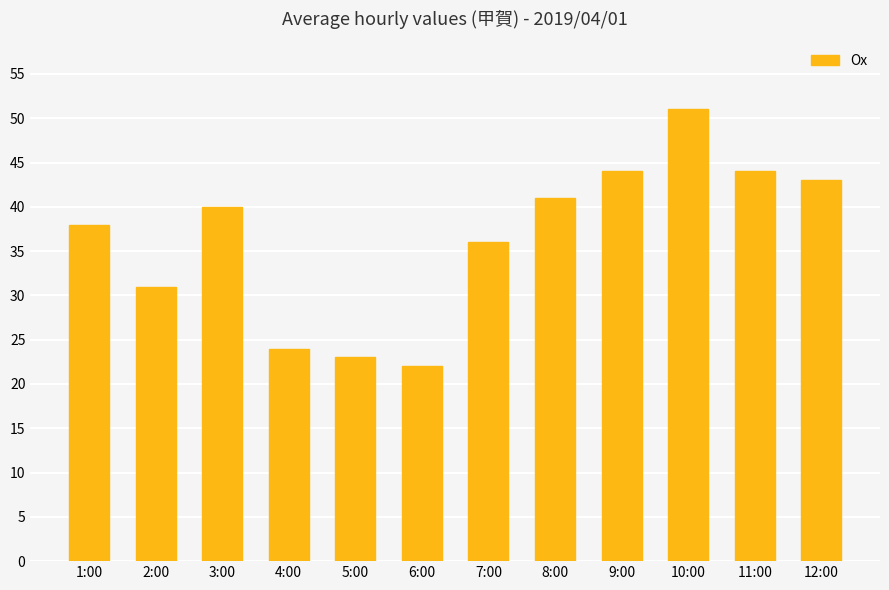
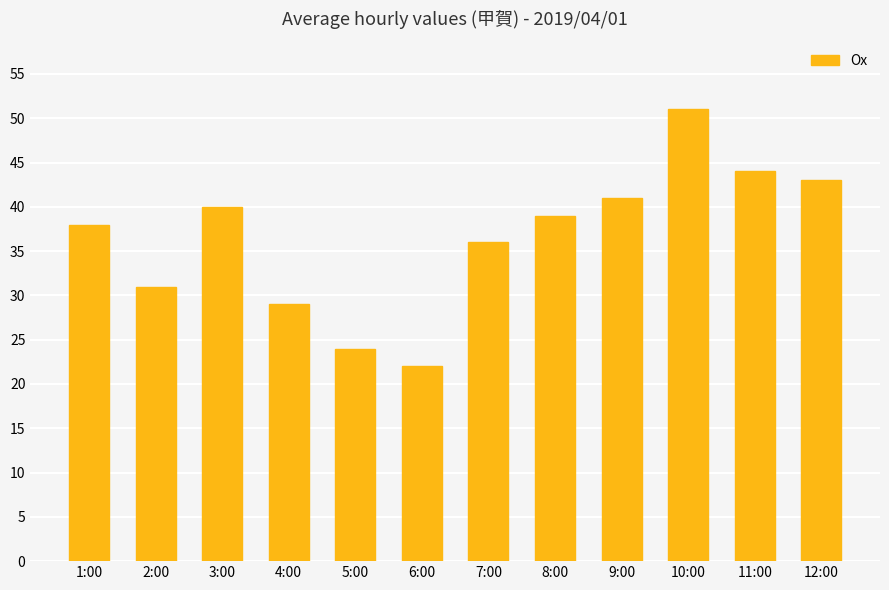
4:00: 24 -> 29
5:00: 23 -> 24
8:00: 41 -> 39
9:00: 44 -> 41
